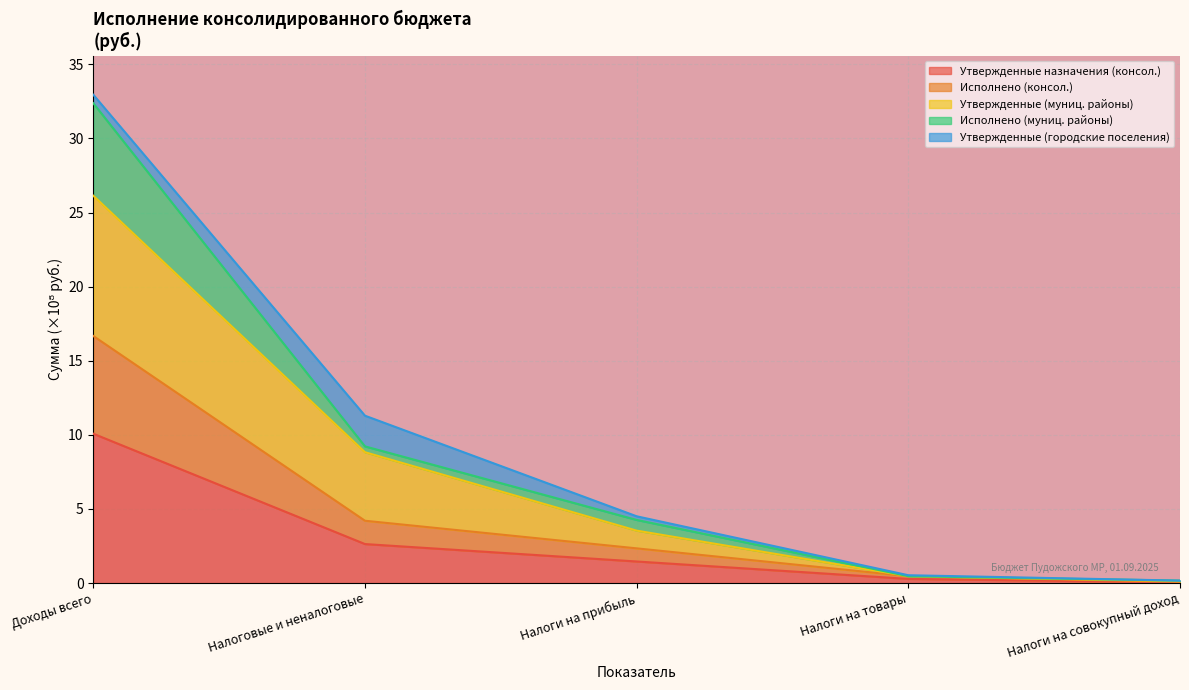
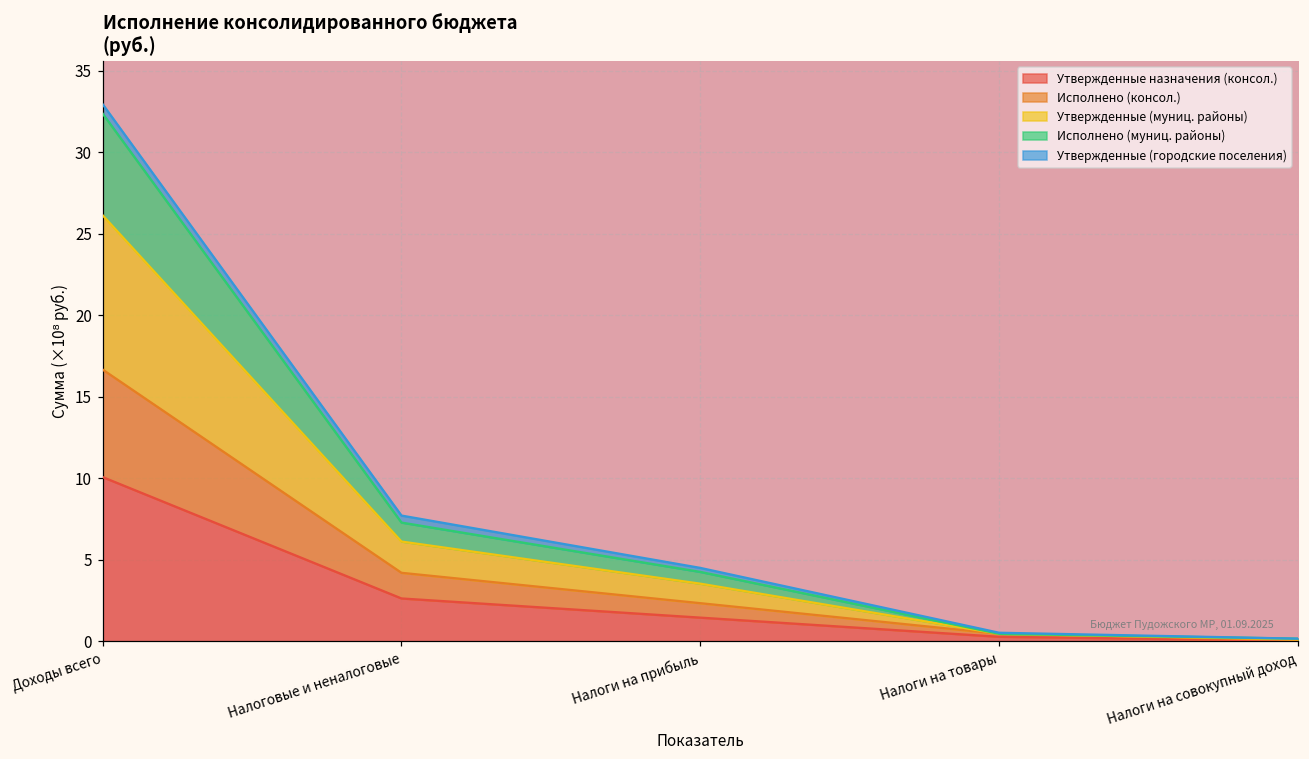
Утвержденные (муниц. районы), Налоговые и неналоговые: 4.6 -> 1.9
Исполнено (муниц. районы), Налоговые и неналоговые: 0.4 -> 1.2
Утвержденные (городские поселения), Налоговые и неналоговые: 2.1 -> 0.4
